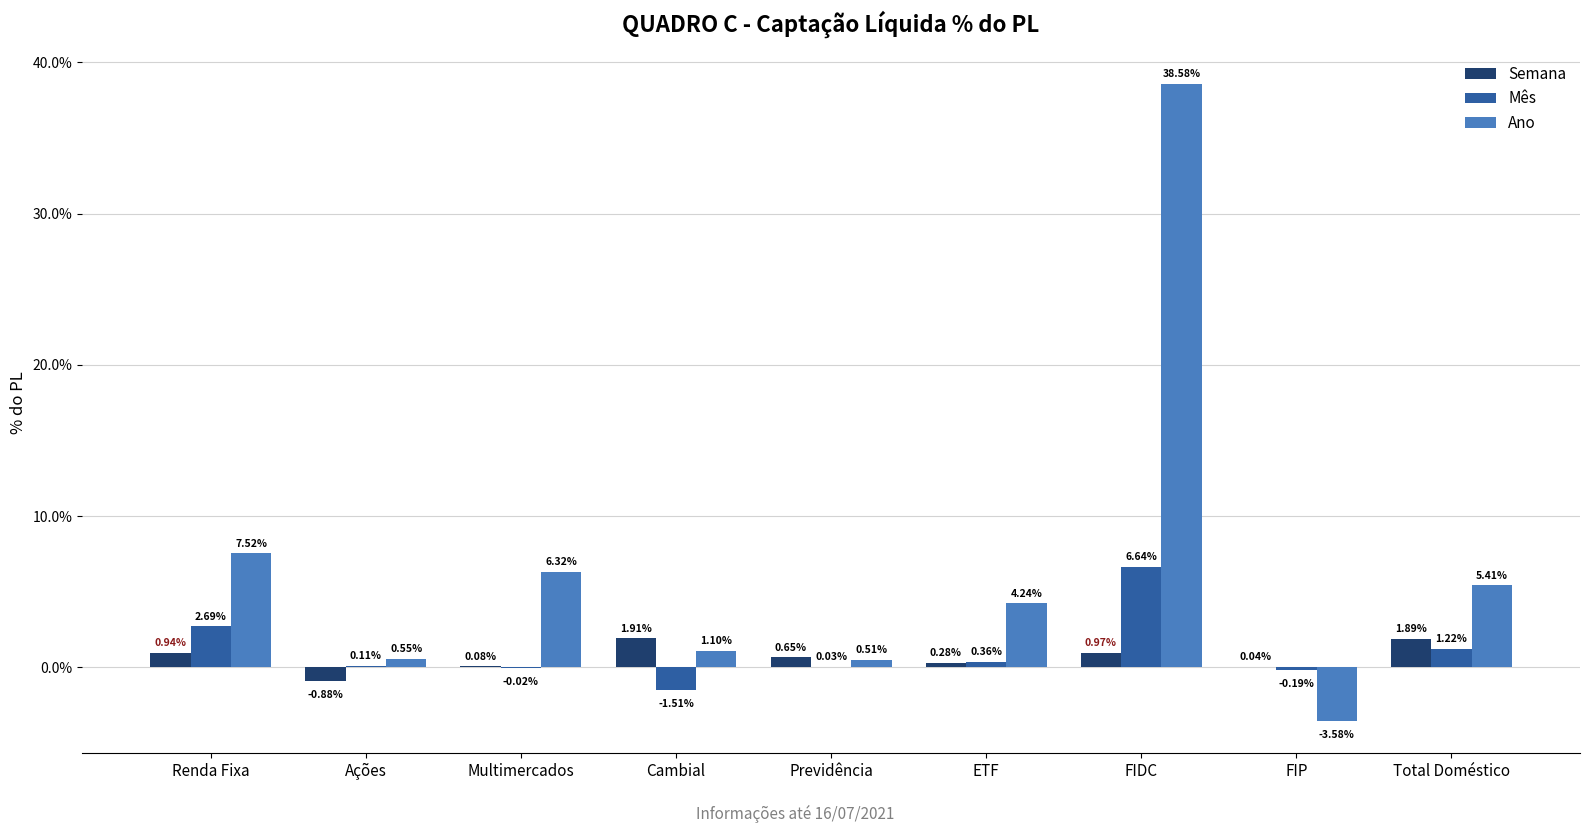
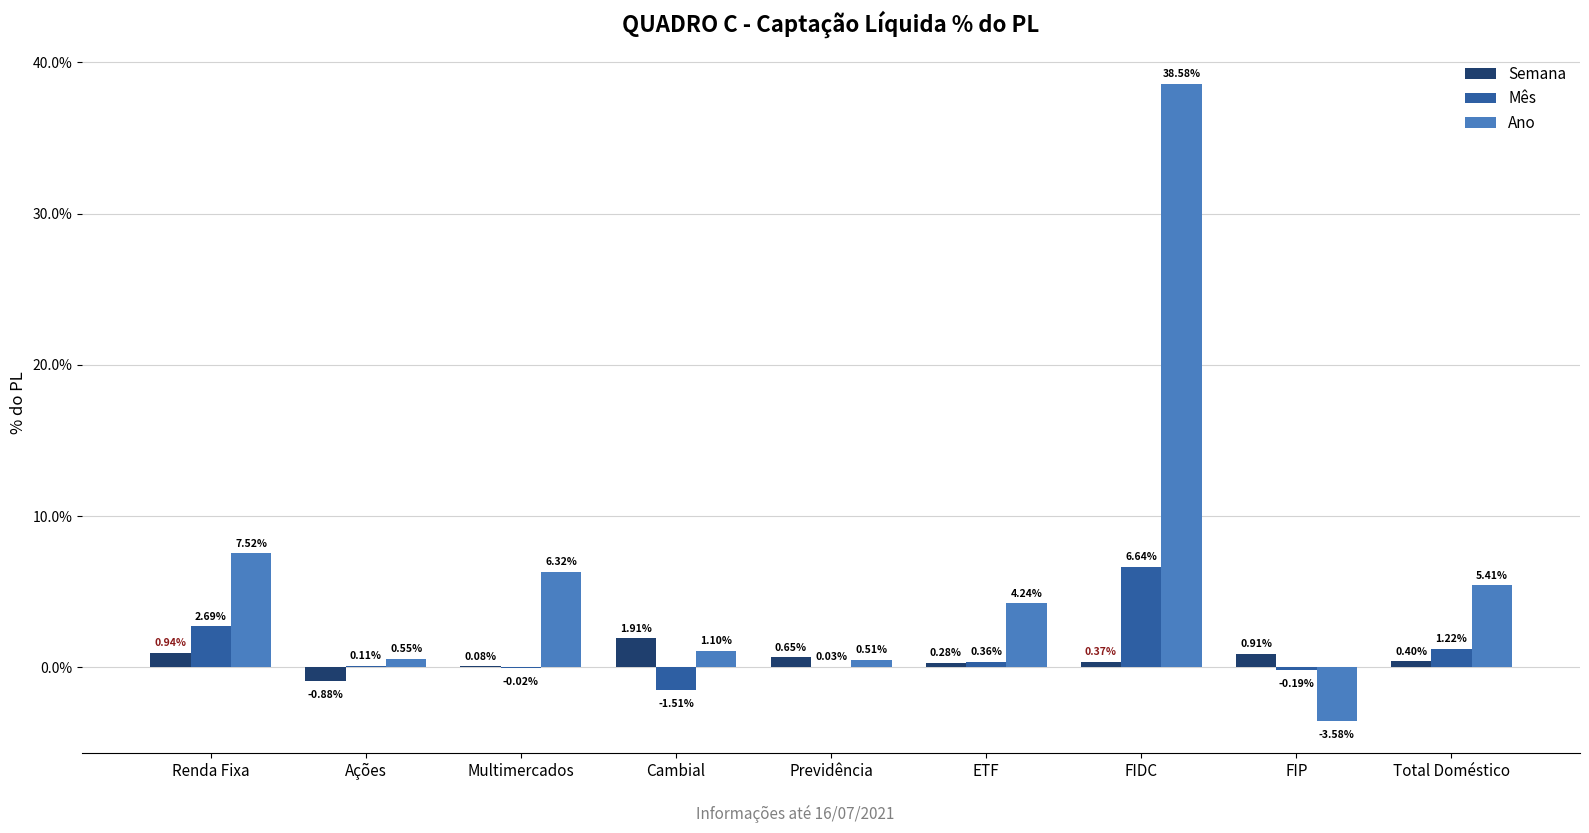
Semana, FIDC: 0.97% -> 0.37%
Semana, FIP: 0.04% -> 0.91%
Semana, Total Doméstico: 1.89% -> 0.40%
